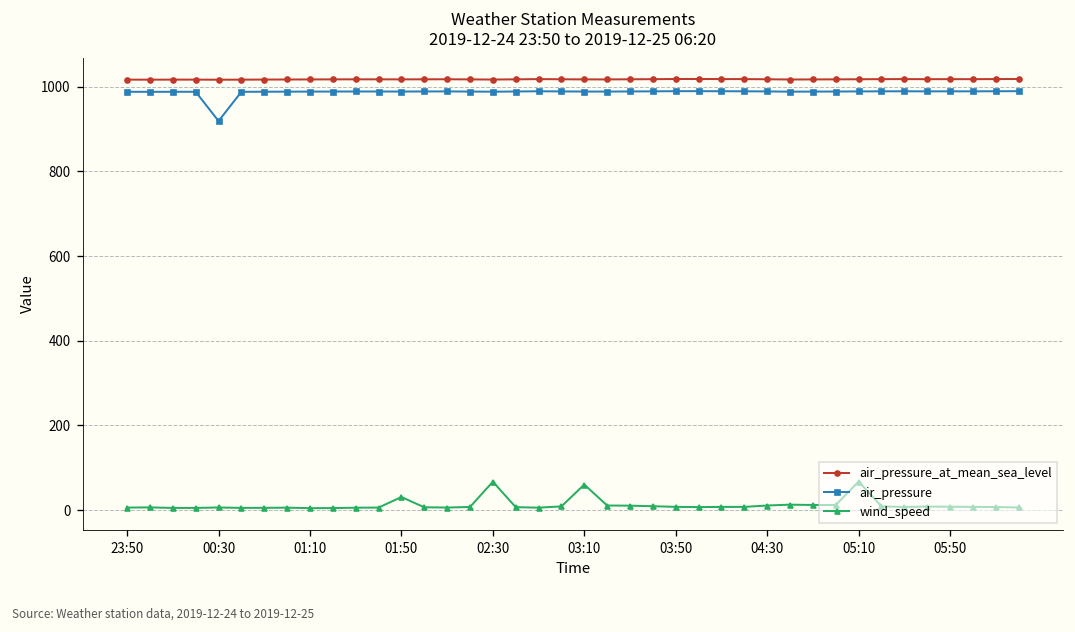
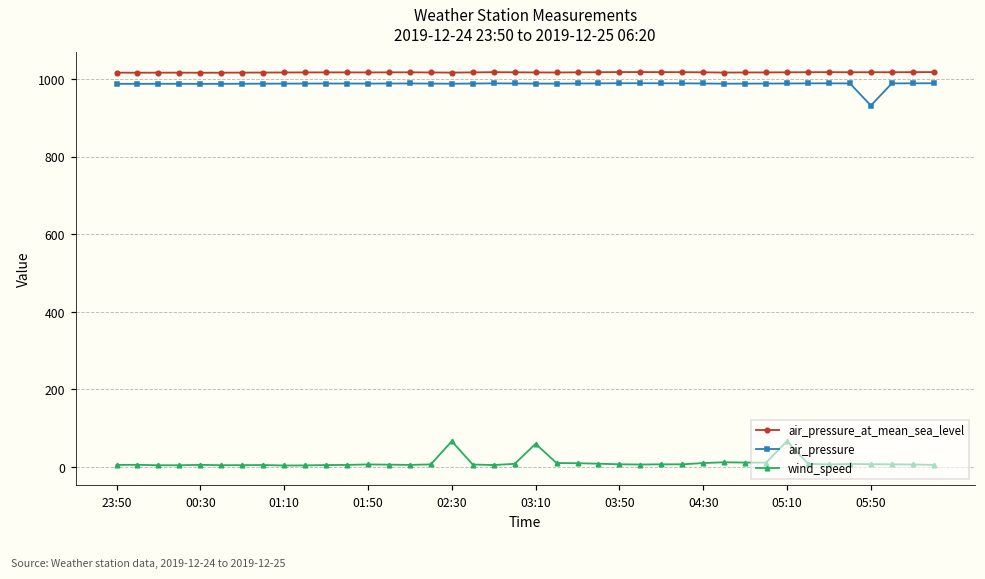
air_pressure, 00:30: 920 -> 990
wind_speed, 01:50: 30 -> 10
air_pressure, 05:50: 990 -> 930
